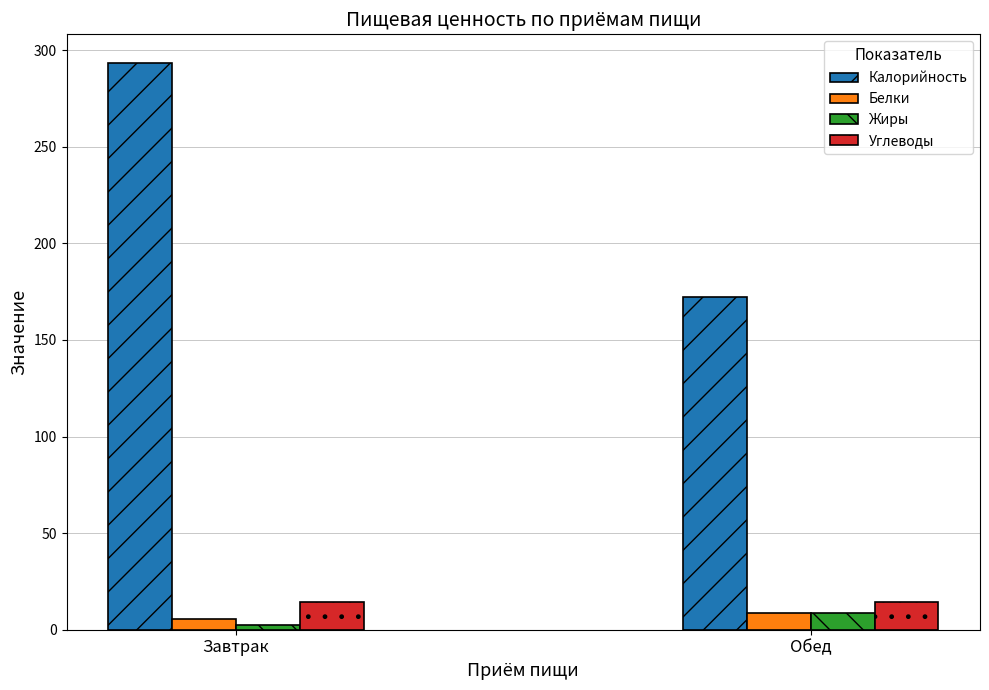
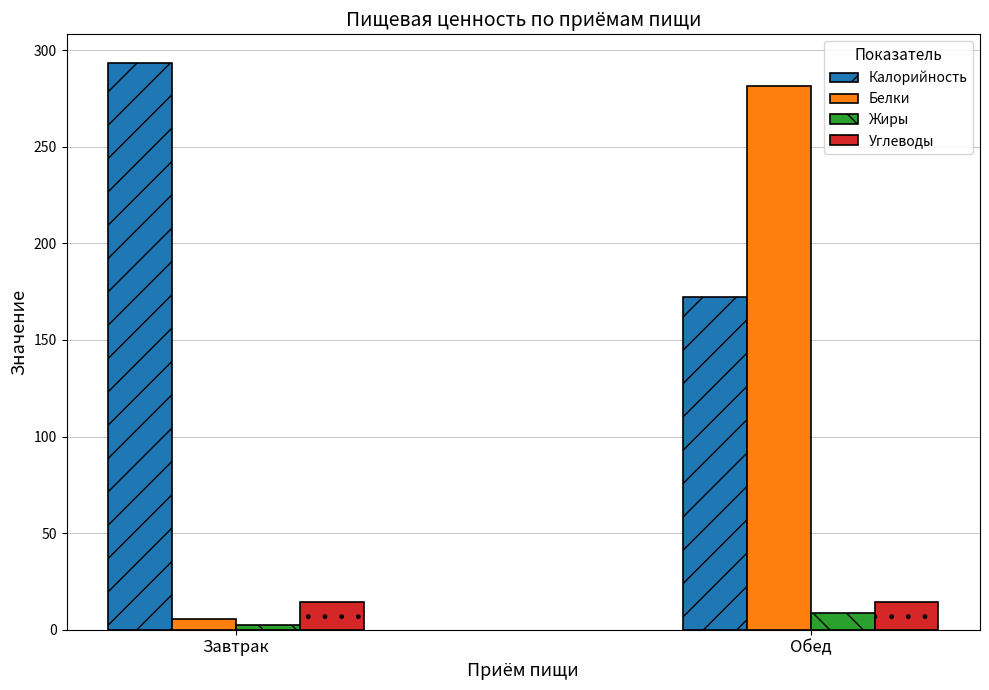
Белки, Обед: 9 -> 282
